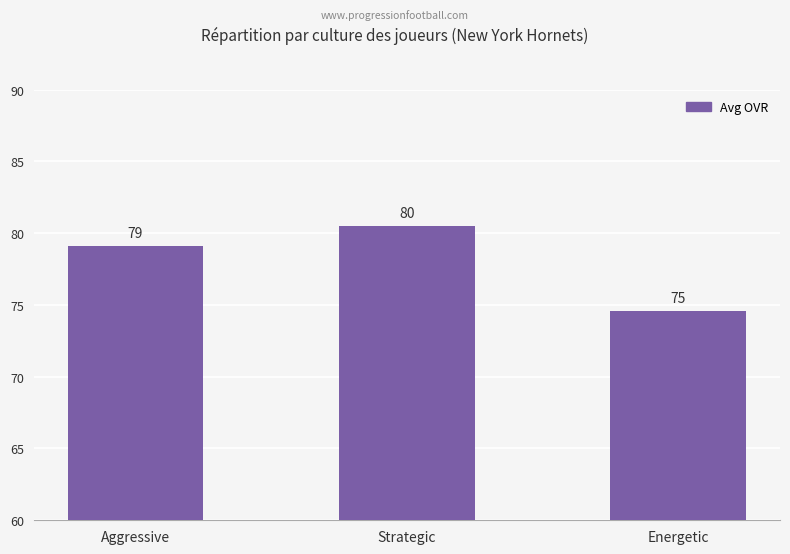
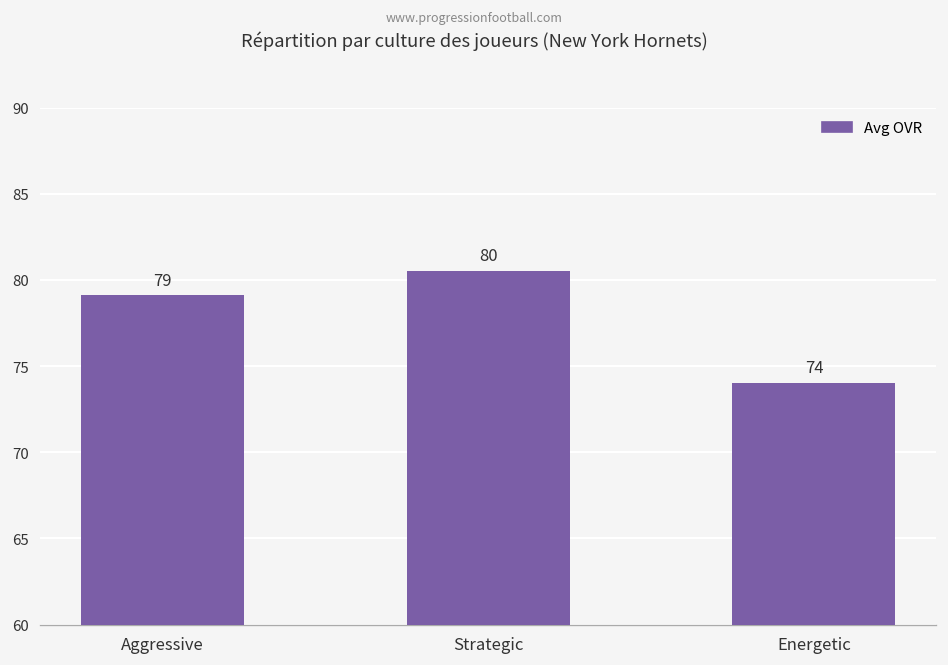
Energetic: 75 -> 74
